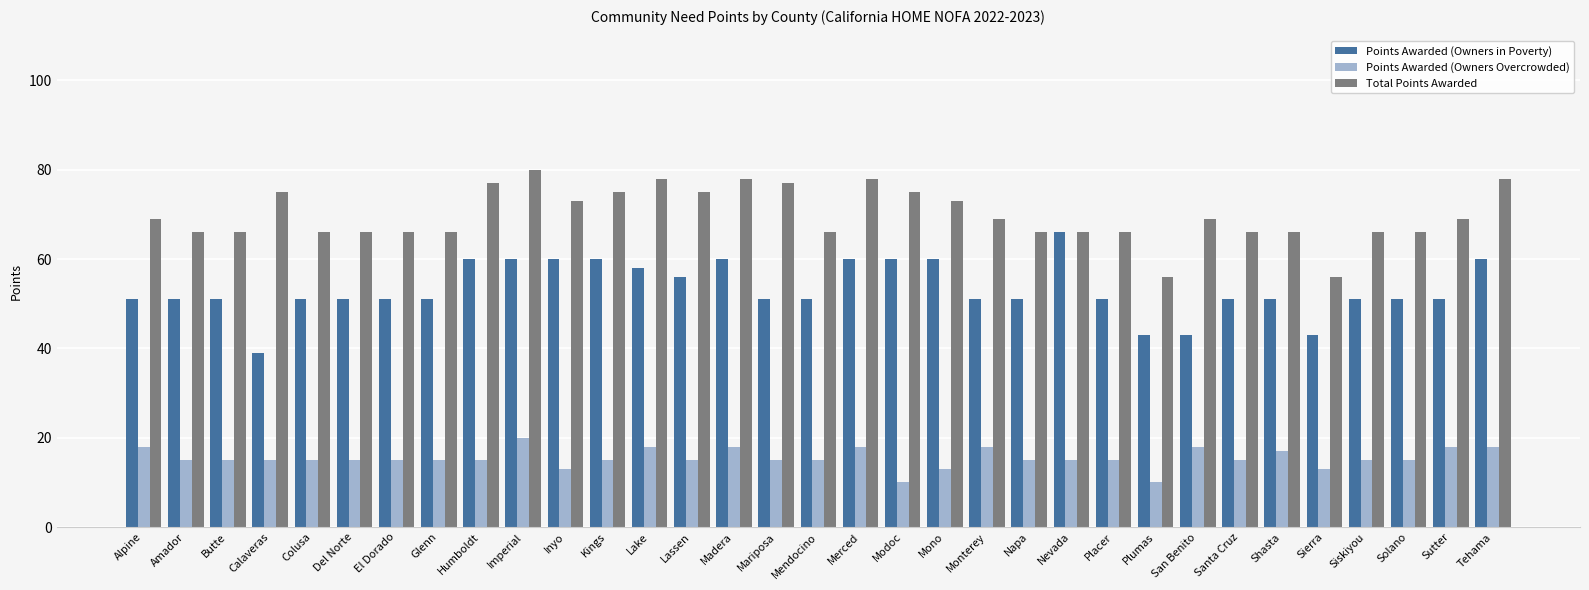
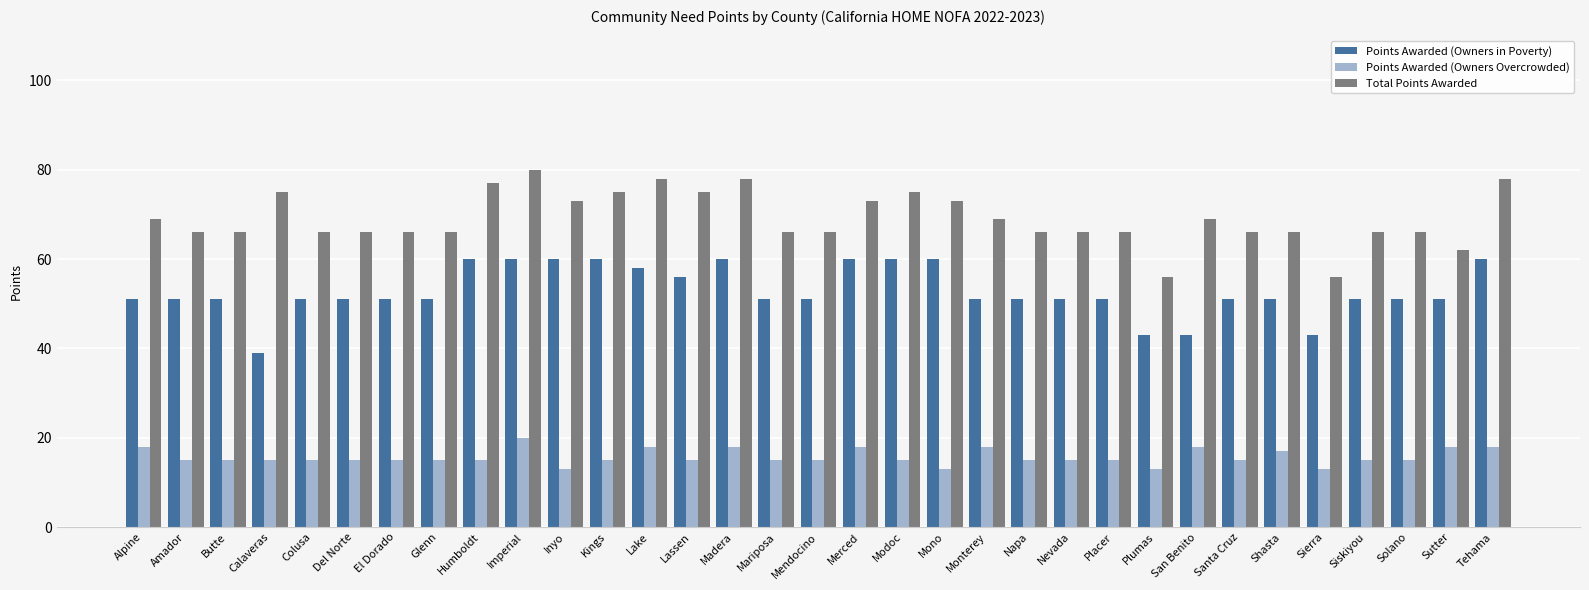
Total Points Awarded, Mariposa: 77 -> 66
Total Points Awarded, Merced: 78 -> 73
Points Awarded (Owners Overcrowded), Modoc: 10 -> 15
Points Awarded (Owners in Poverty), Nevada: 66 -> 51
Points Awarded (Owners Overcrowded), Plumas: 10 -> 13
Total Points Awarded, Sutter: 69 -> 62
